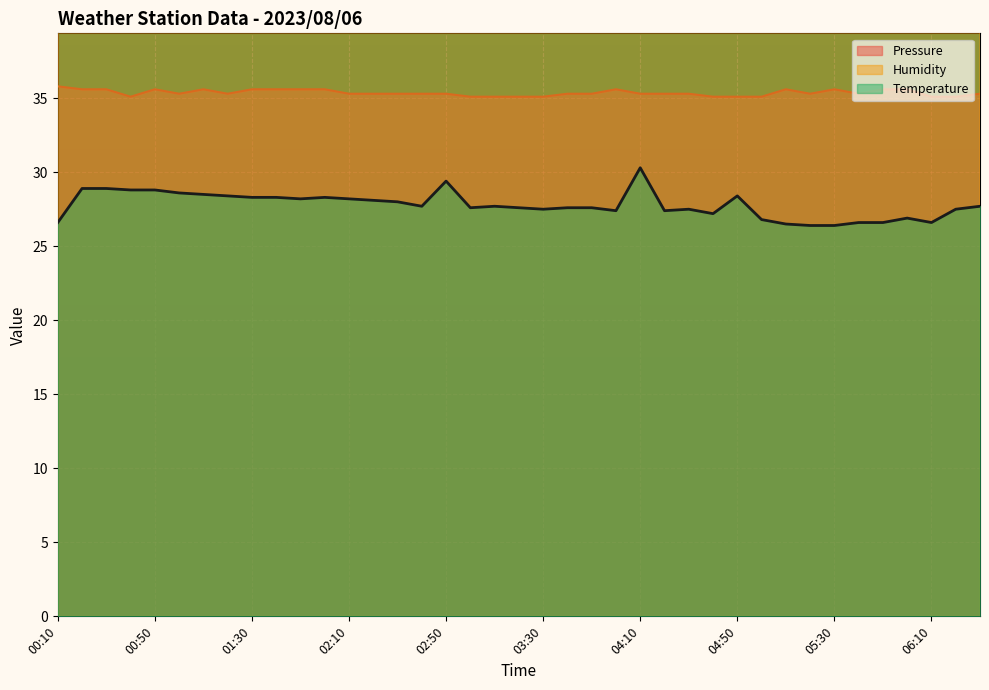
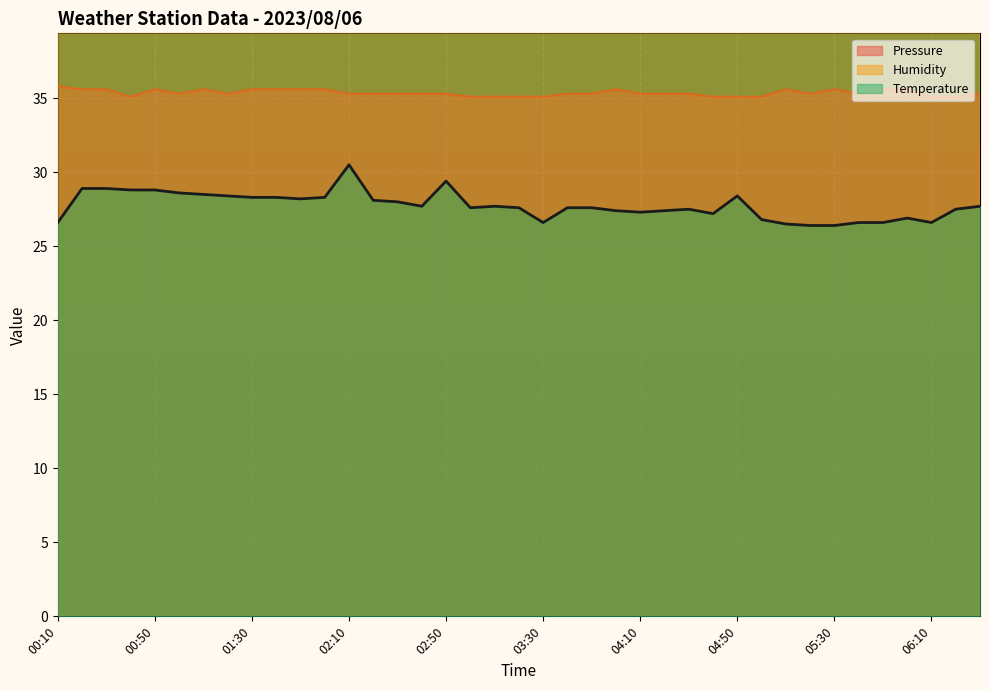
Temperature, 02:10: 28.2 -> 30.5
Temperature, 03:30: 27.5 -> 26.6
Temperature, 04:10: 30.3 -> 27.3
